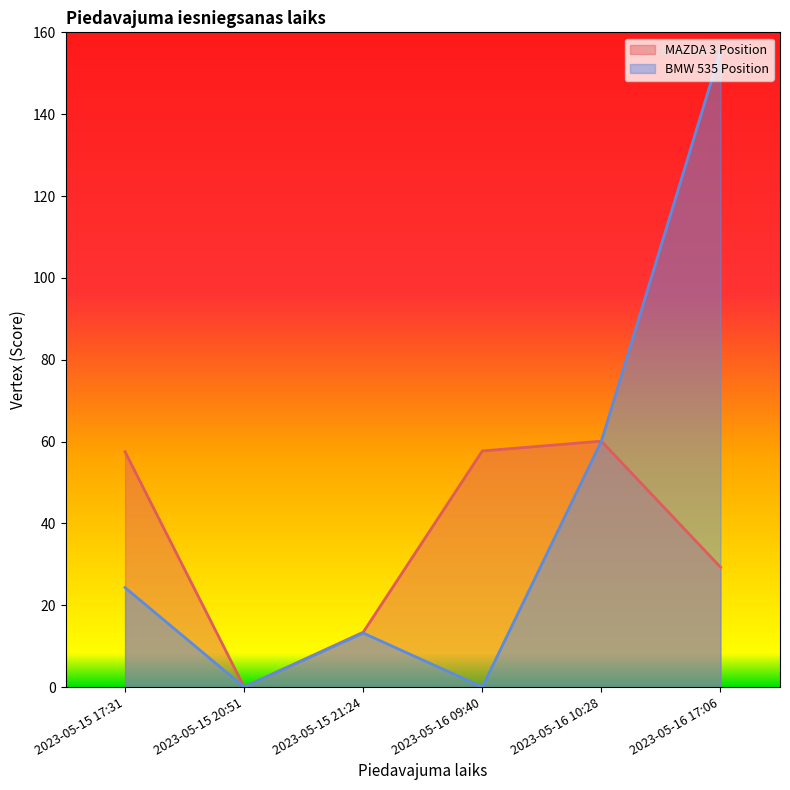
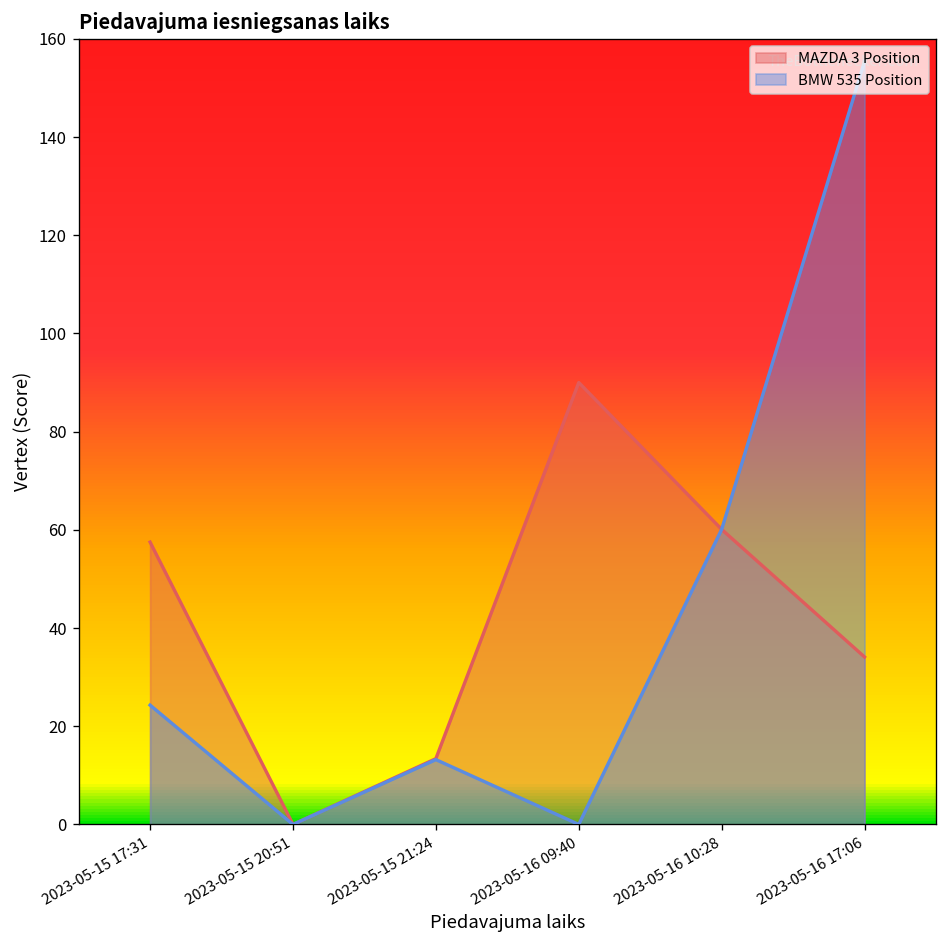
MAZDA 3 Position, 2023-05-16 09:40: 58 -> 90
MAZDA 3 Position, 2023-05-16 17:06: 29 -> 34
